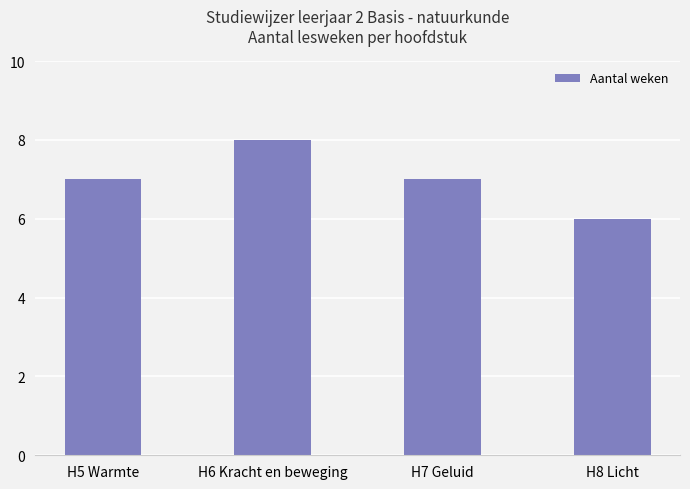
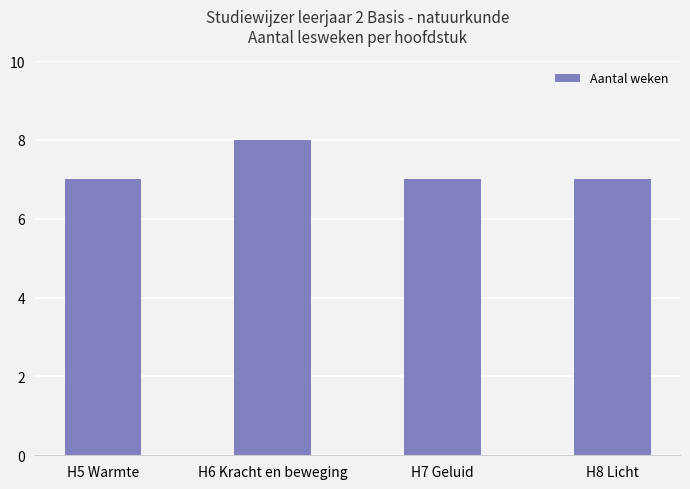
H8 Licht: 6 -> 7
